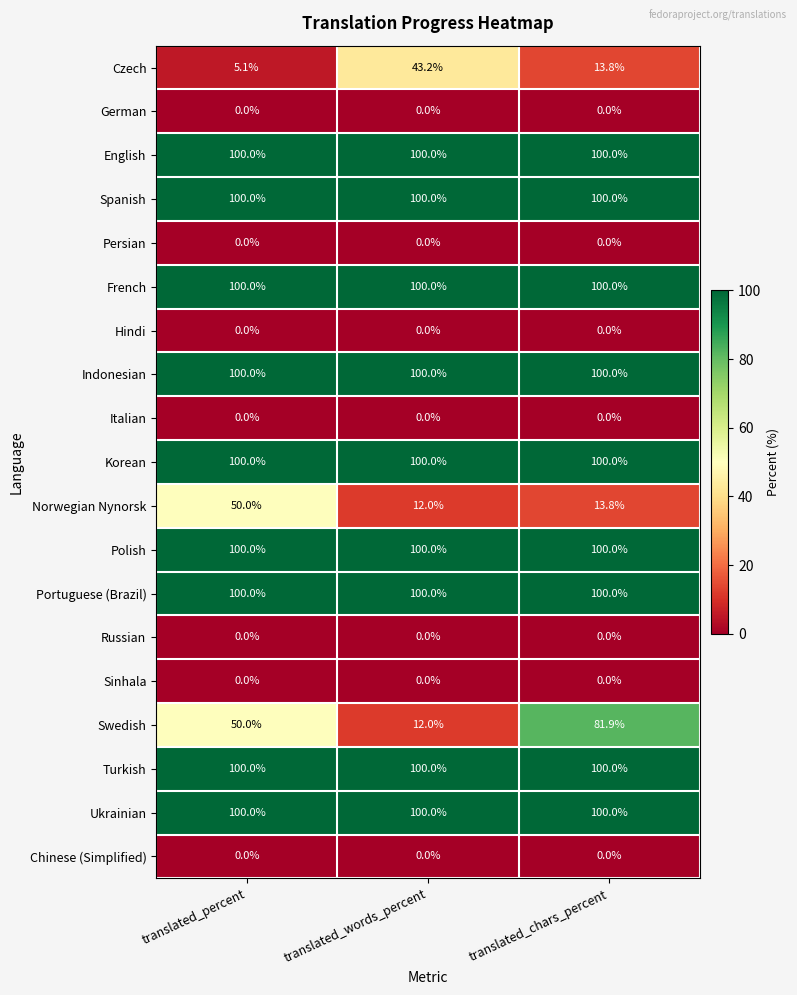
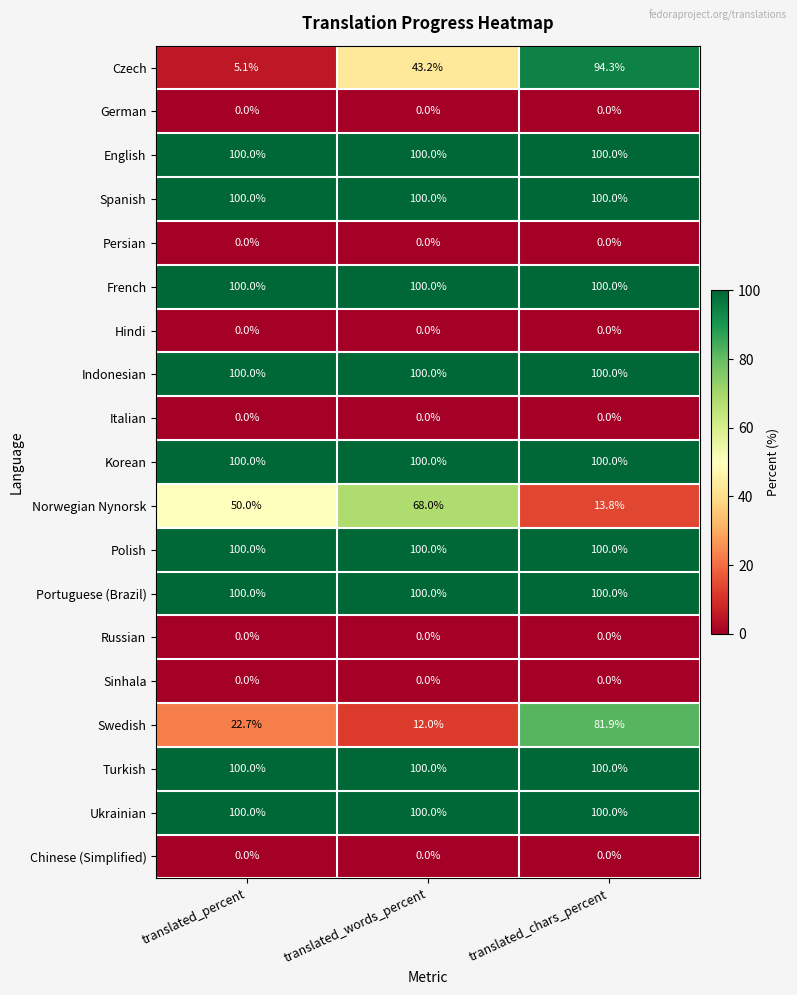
Czech, translated_chars_percent: 13.8% -> 94.3%
Norwegian Nynorsk, translated_words_percent: 12.0% -> 68.0%
Swedish, translated_percent: 50.0% -> 22.7%
